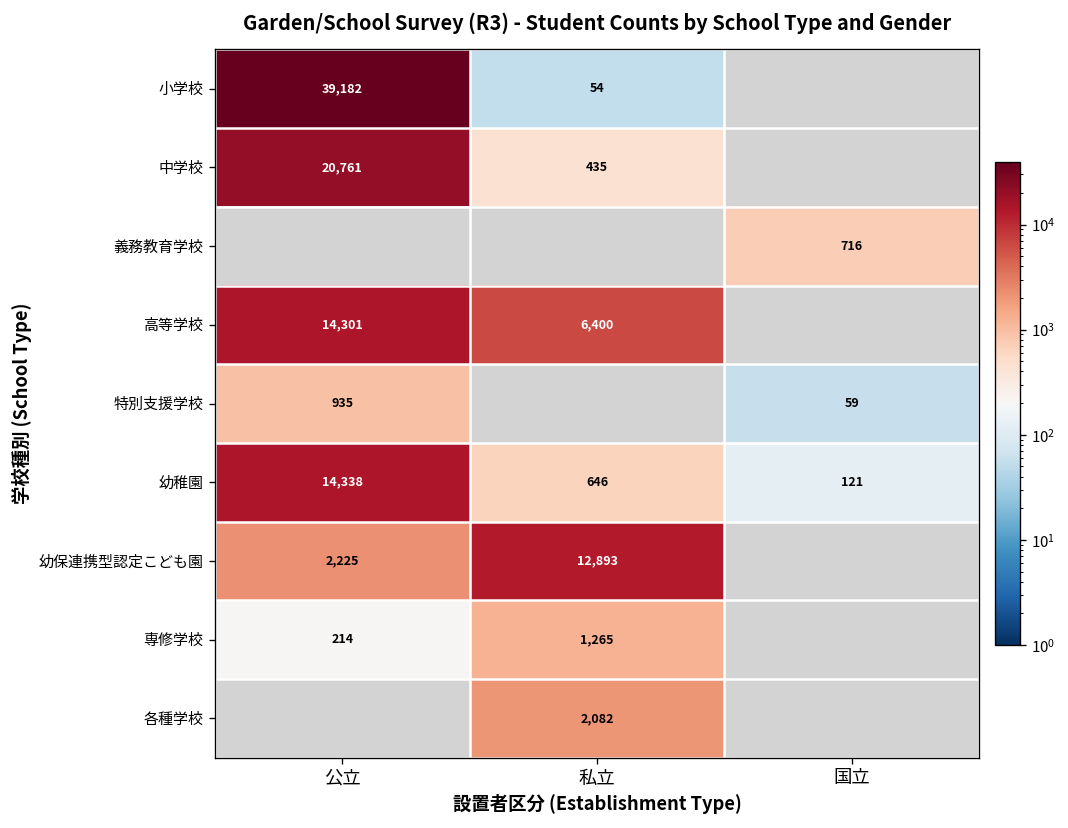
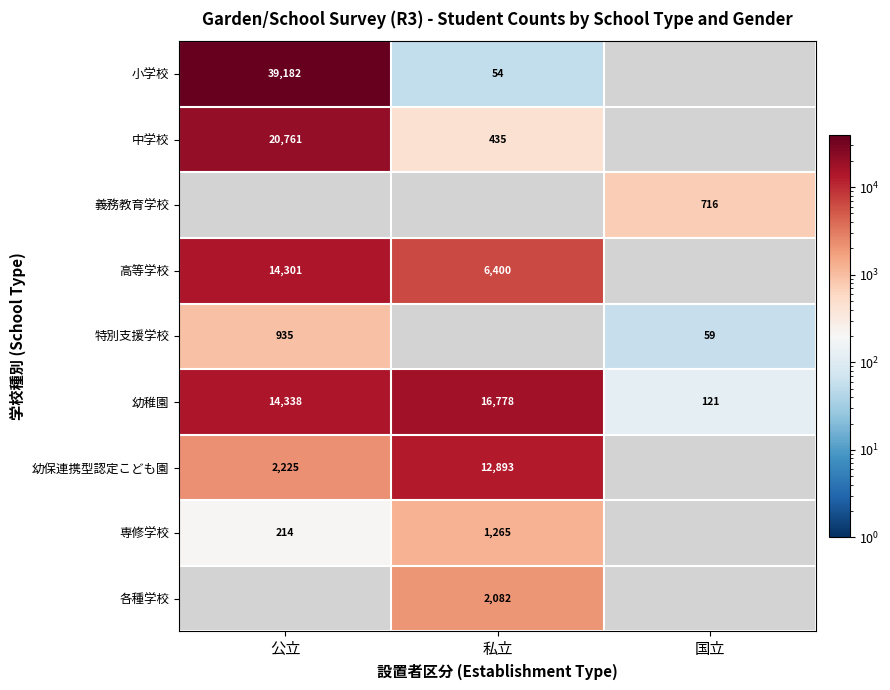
幼稚園, 私立: 646 -> 16,778
